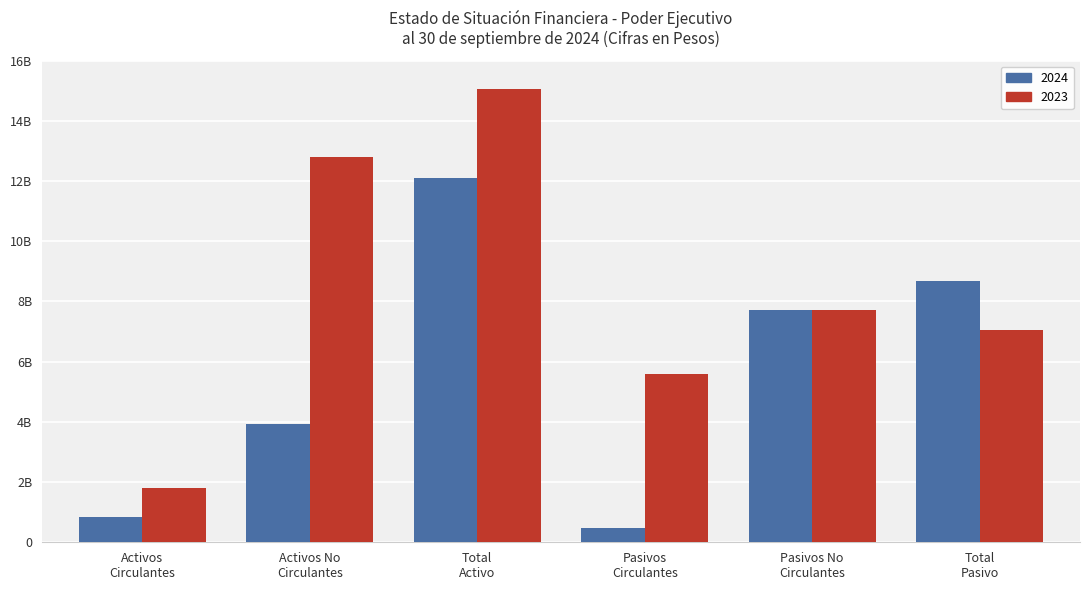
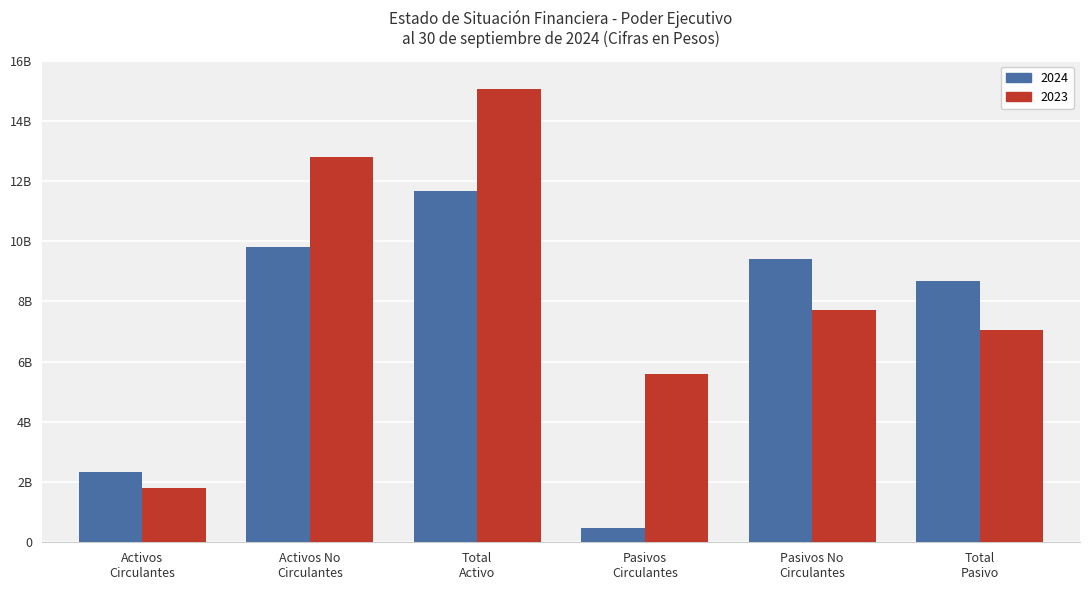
2024, Activos Circulantes: 800000000 -> 2300000000
2024, Activos No Circulantes: 3900000000 -> 9800000000
2024, Total Activo: 12100000000 -> 11700000000
2024, Pasivos No Circulantes: 7700000000 -> 9400000000
